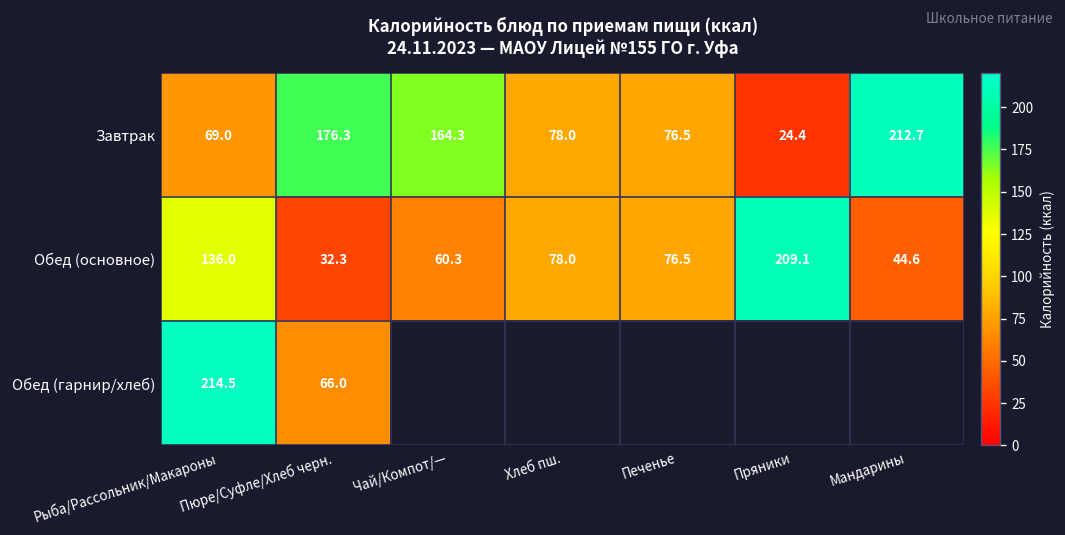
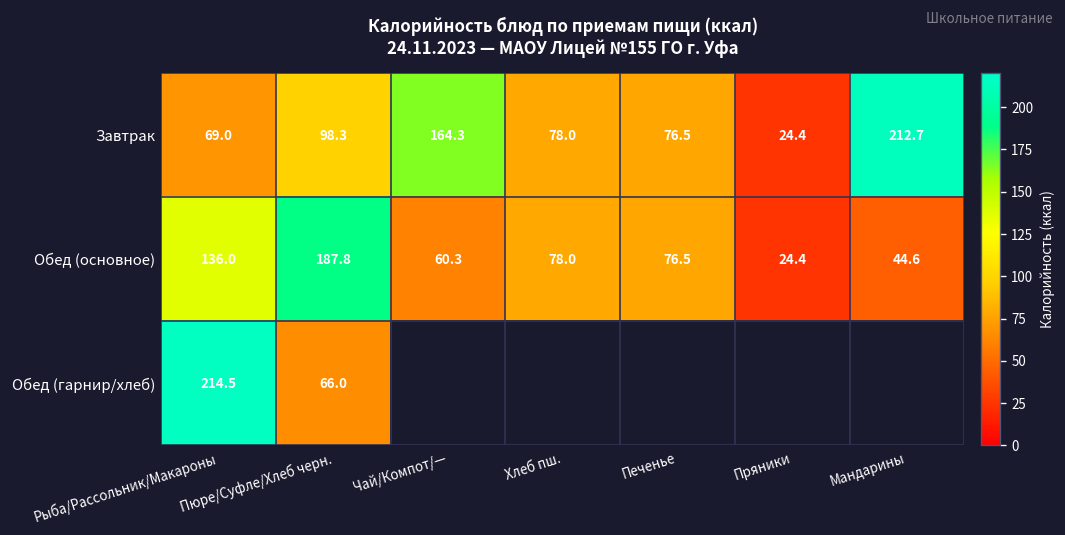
Завтрак, Пюре/Суфле/Хлеб черн.: 176.3 -> 98.3
Обед (основное), Пюре/Суфле/Хлеб черн.: 32.3 -> 187.8
Обед (основное), Пряники: 209.1 -> 24.4
